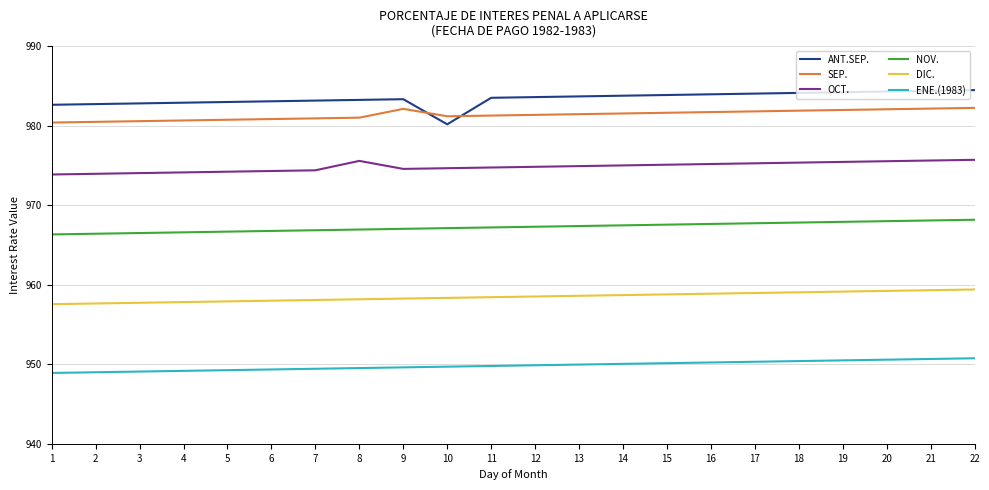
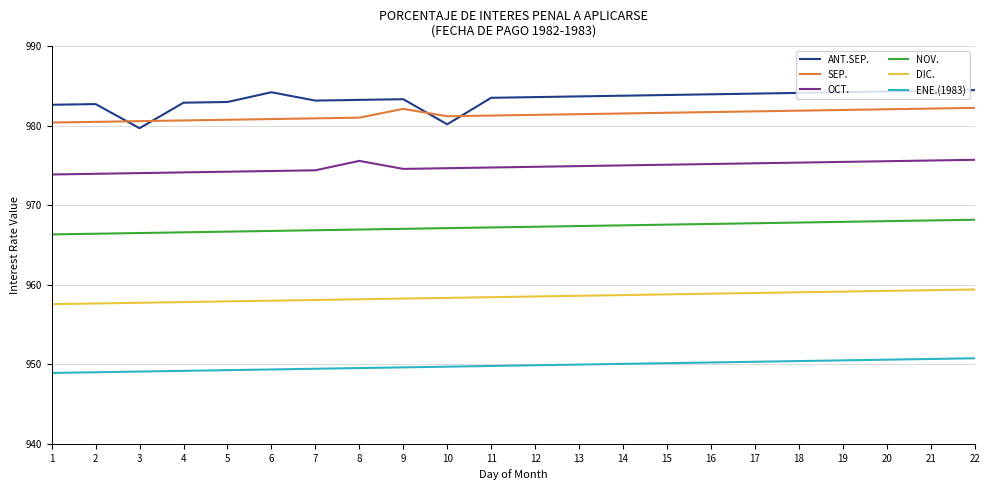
ANT.SEP., 3: 983 -> 980
ANT.SEP., 6: 983 -> 984
